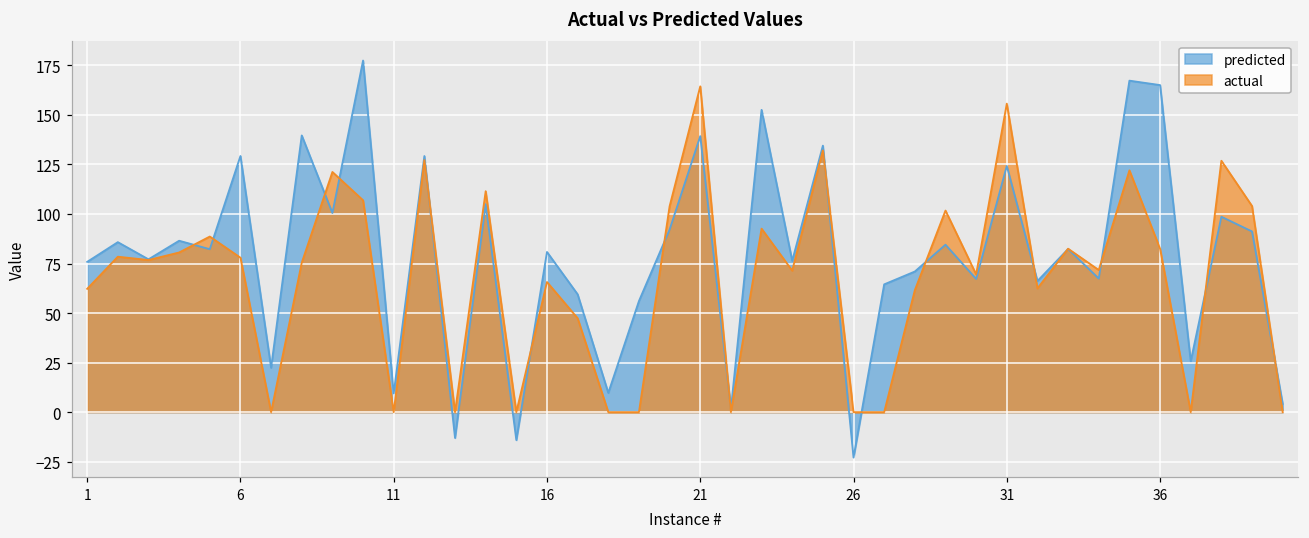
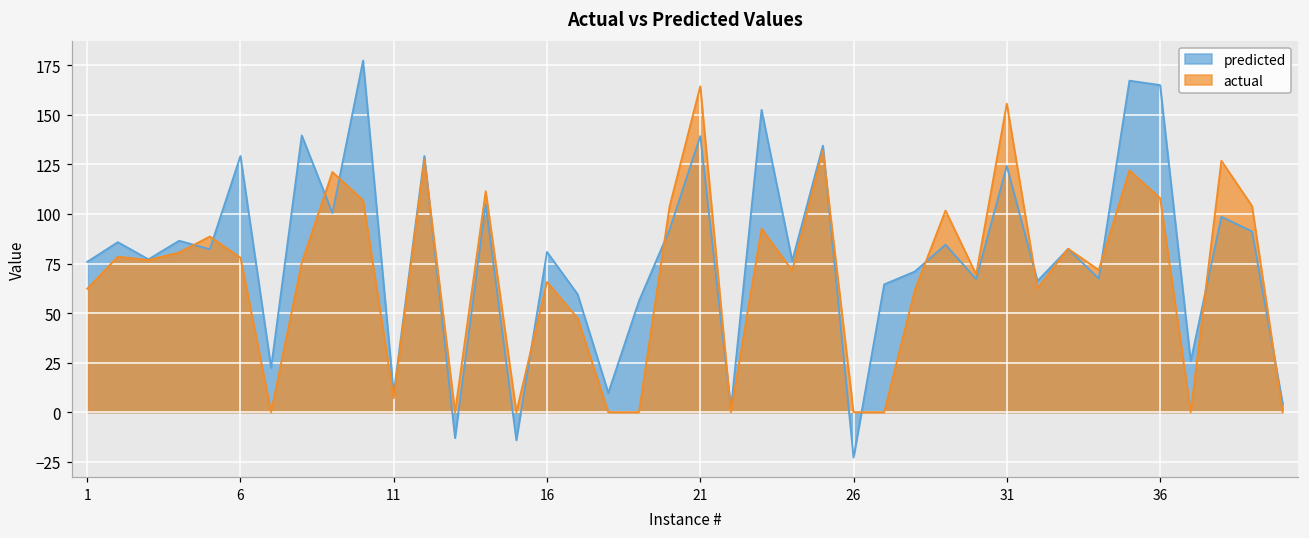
actual, 11: 0 -> 7
actual, 36: 82 -> 108
